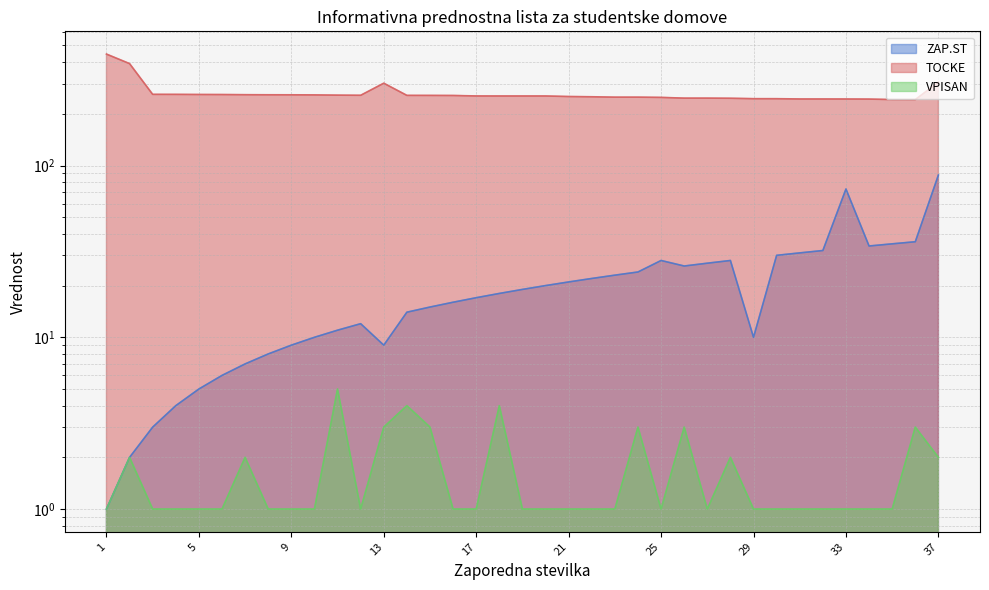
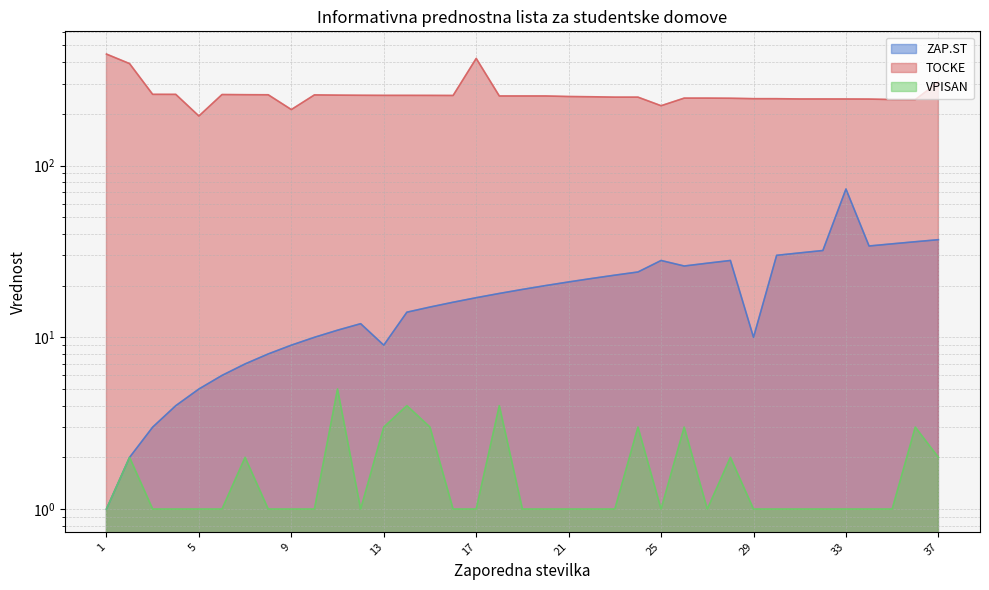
TOCKE, 5: 260 -> 190
TOCKE, 9: 260 -> 210
TOCKE, 13: 300 -> 260
TOCKE, 17: 250 -> 420
TOCKE, 25: 250 -> 220
ZAP.ST, 37: 90 -> 37
